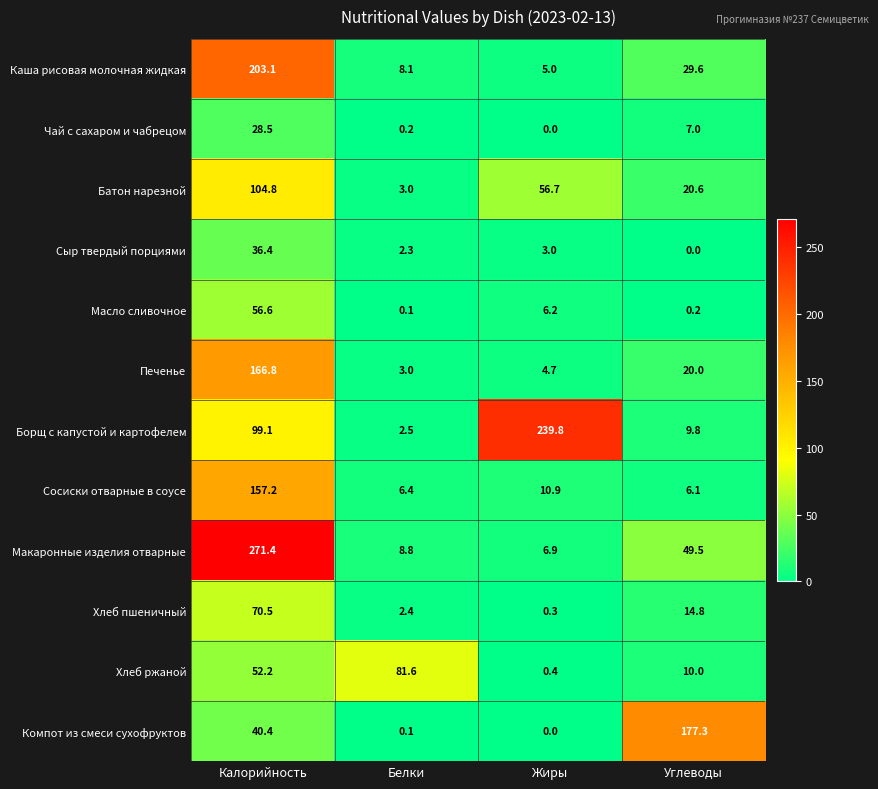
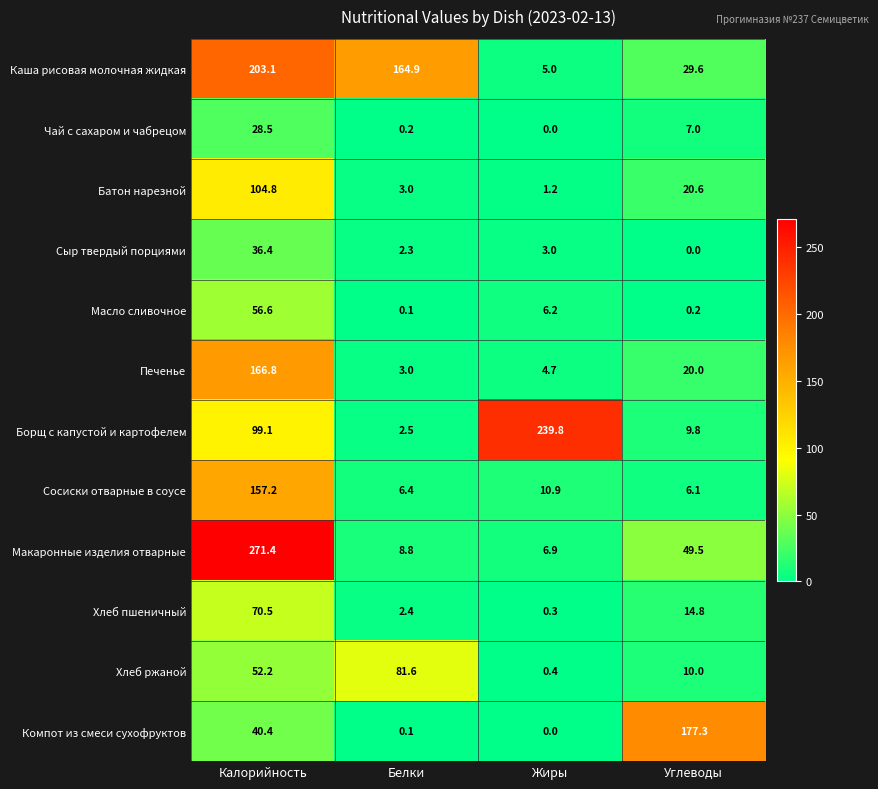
Каша рисовая молочная жидкая, Белки: 8.1 -> 164.9
Батон нарезной, Жиры: 56.7 -> 1.2
